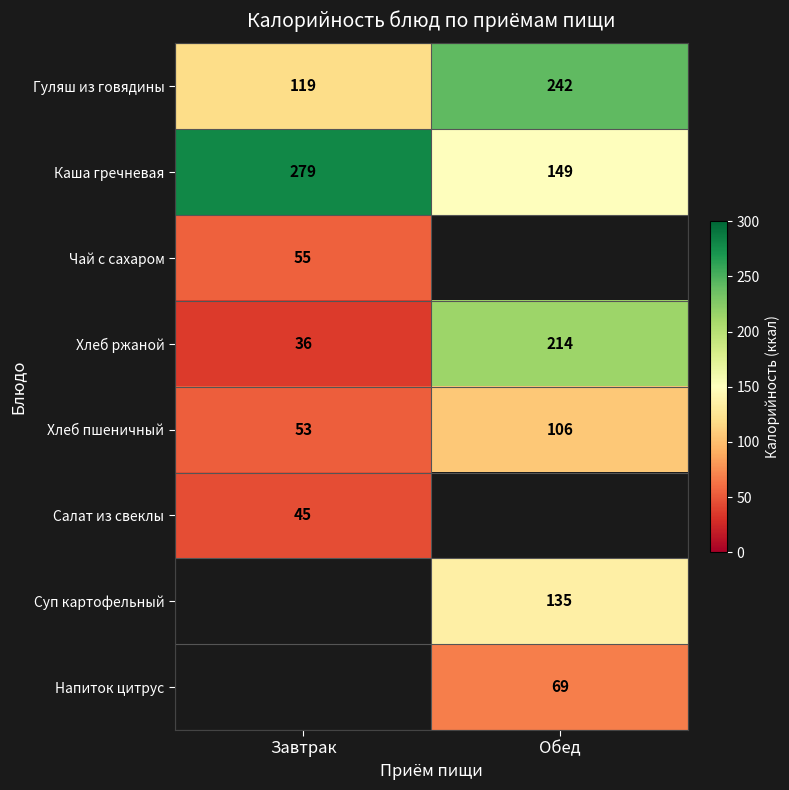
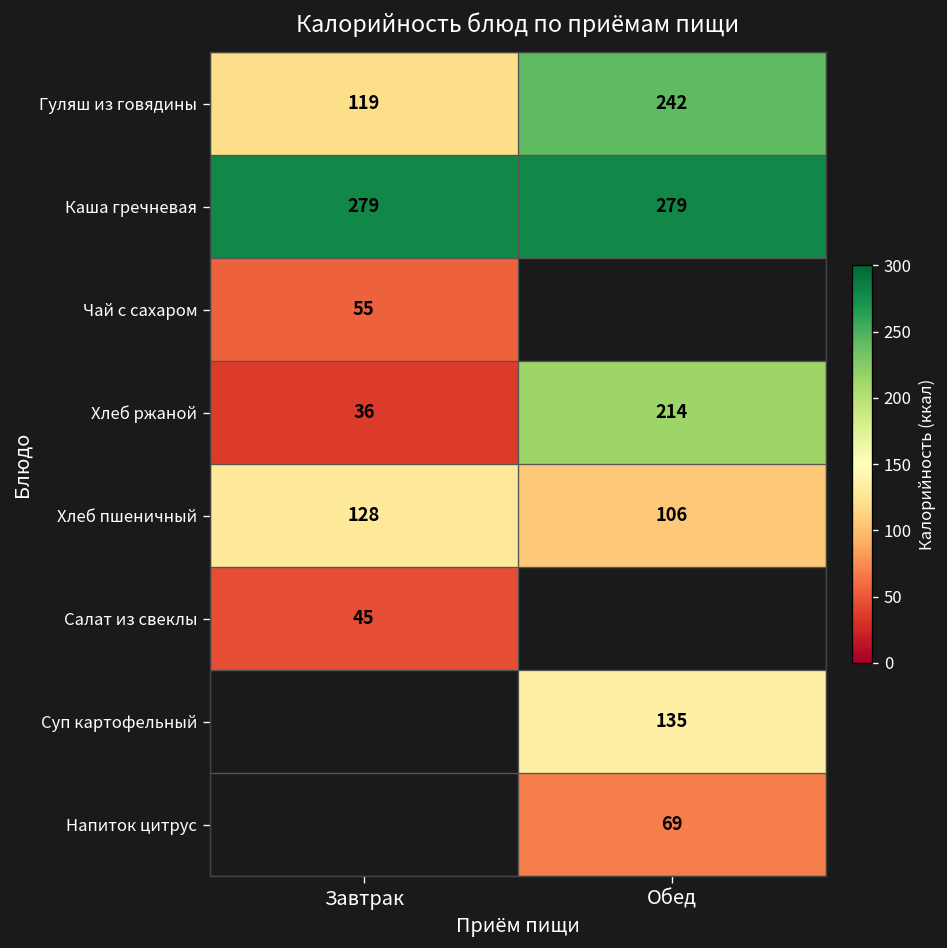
Каша гречневая, Обед: 149 -> 279
Хлеб пшеничный, Завтрак: 53 -> 128
